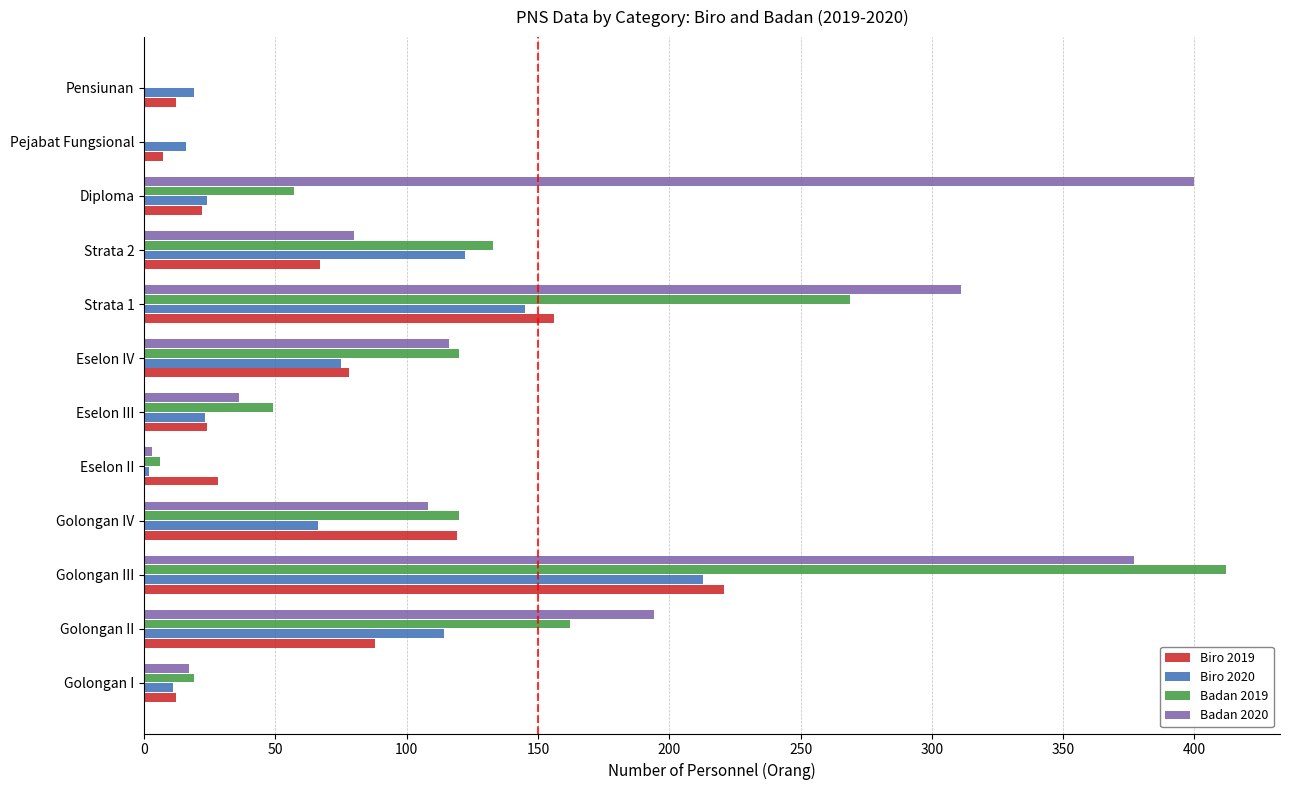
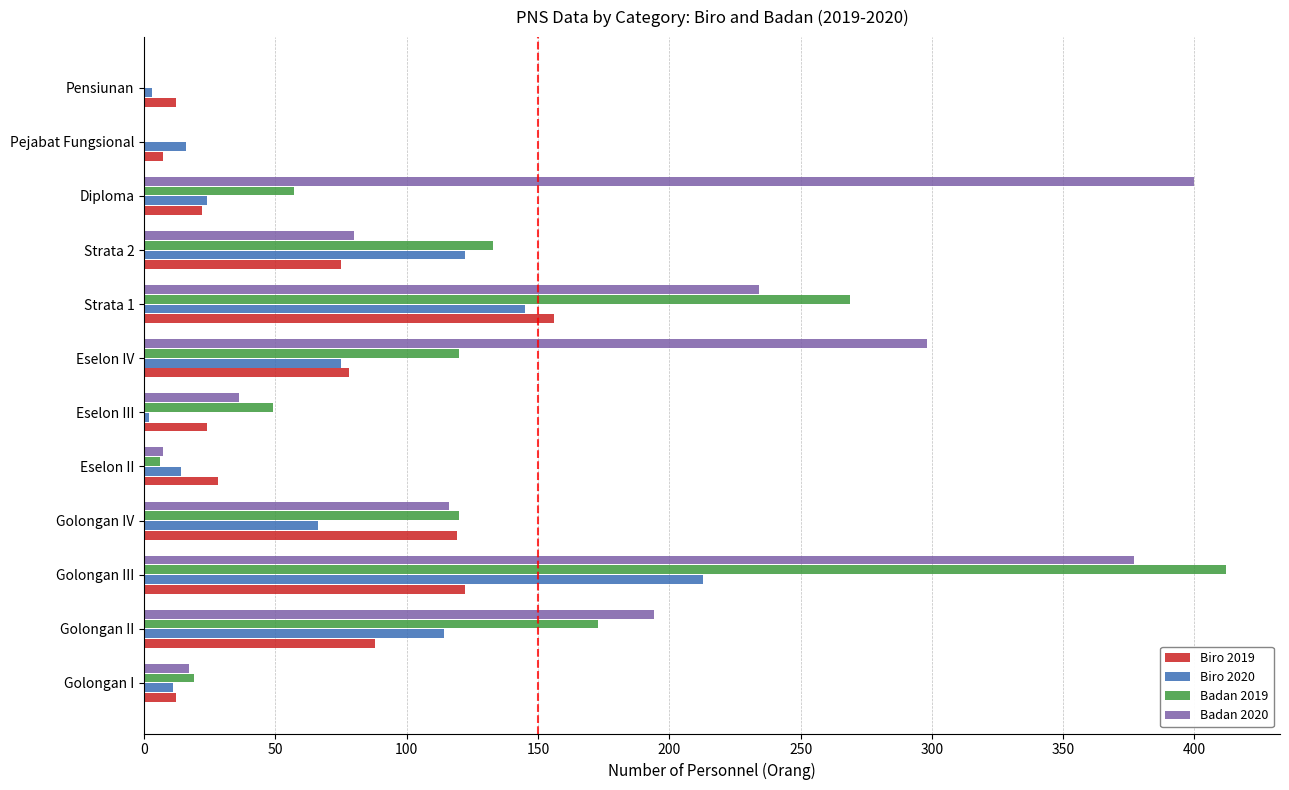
Biro 2020, Pensiunan: 19 -> 3
Biro 2019, Strata 2: 67 -> 75
Badan 2020, Strata 1: 311 -> 234
Badan 2020, Eselon IV: 116 -> 298
Biro 2020, Eselon III: 23 -> 2
Badan 2020, Eselon II: 3 -> 7
Biro 2020, Eselon II: 2 -> 14
Badan 2020, Golongan IV: 108 -> 116
Biro 2019, Golongan III: 221 -> 122
Badan 2019, Golongan II: 162 -> 173
